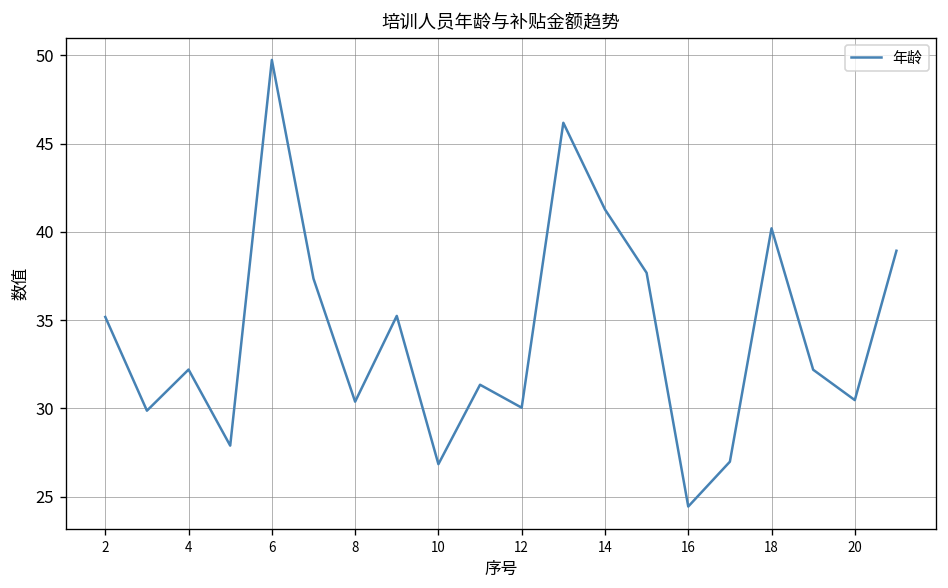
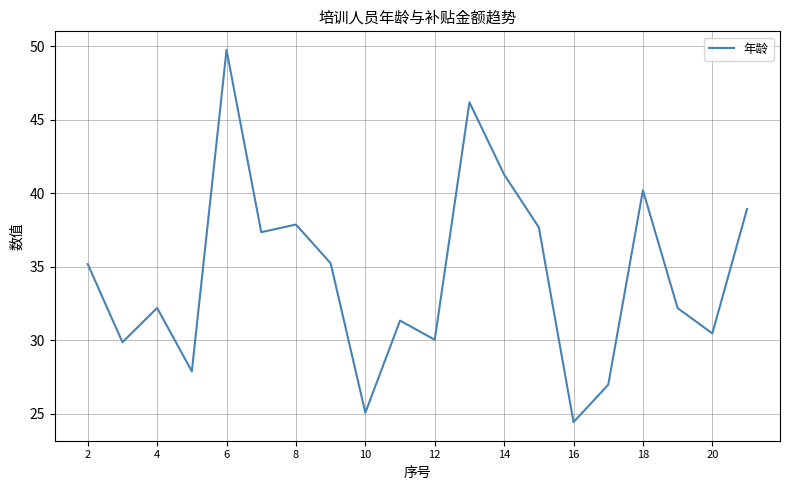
8: 30.4 -> 37.9
10: 26.8 -> 25.1
